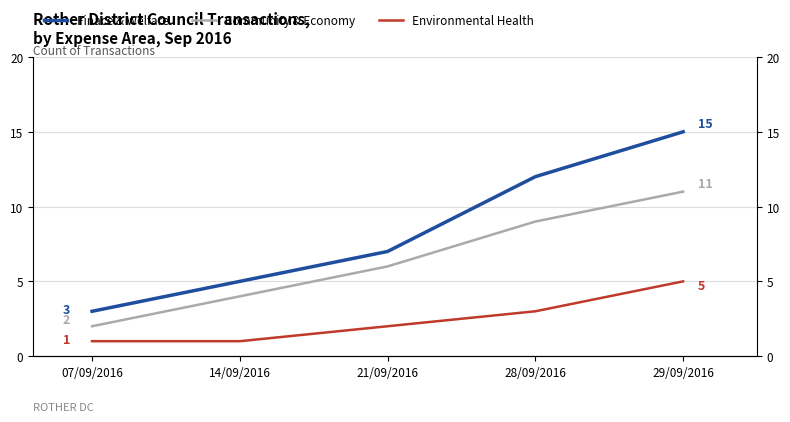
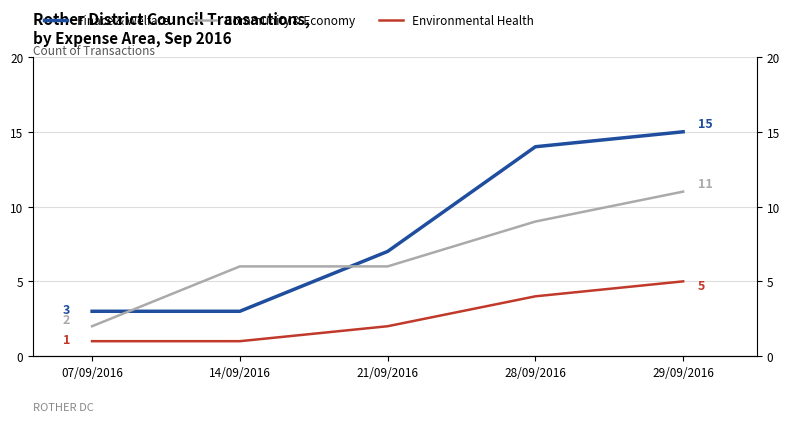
Finace & Welfare, 14/09/2016: 5 -> 3
Community & Economy, 14/09/2016: 4 -> 6
Finace & Welfare, 28/09/2016: 12 -> 14
Environmental Health, 28/09/2016: 3 -> 4
